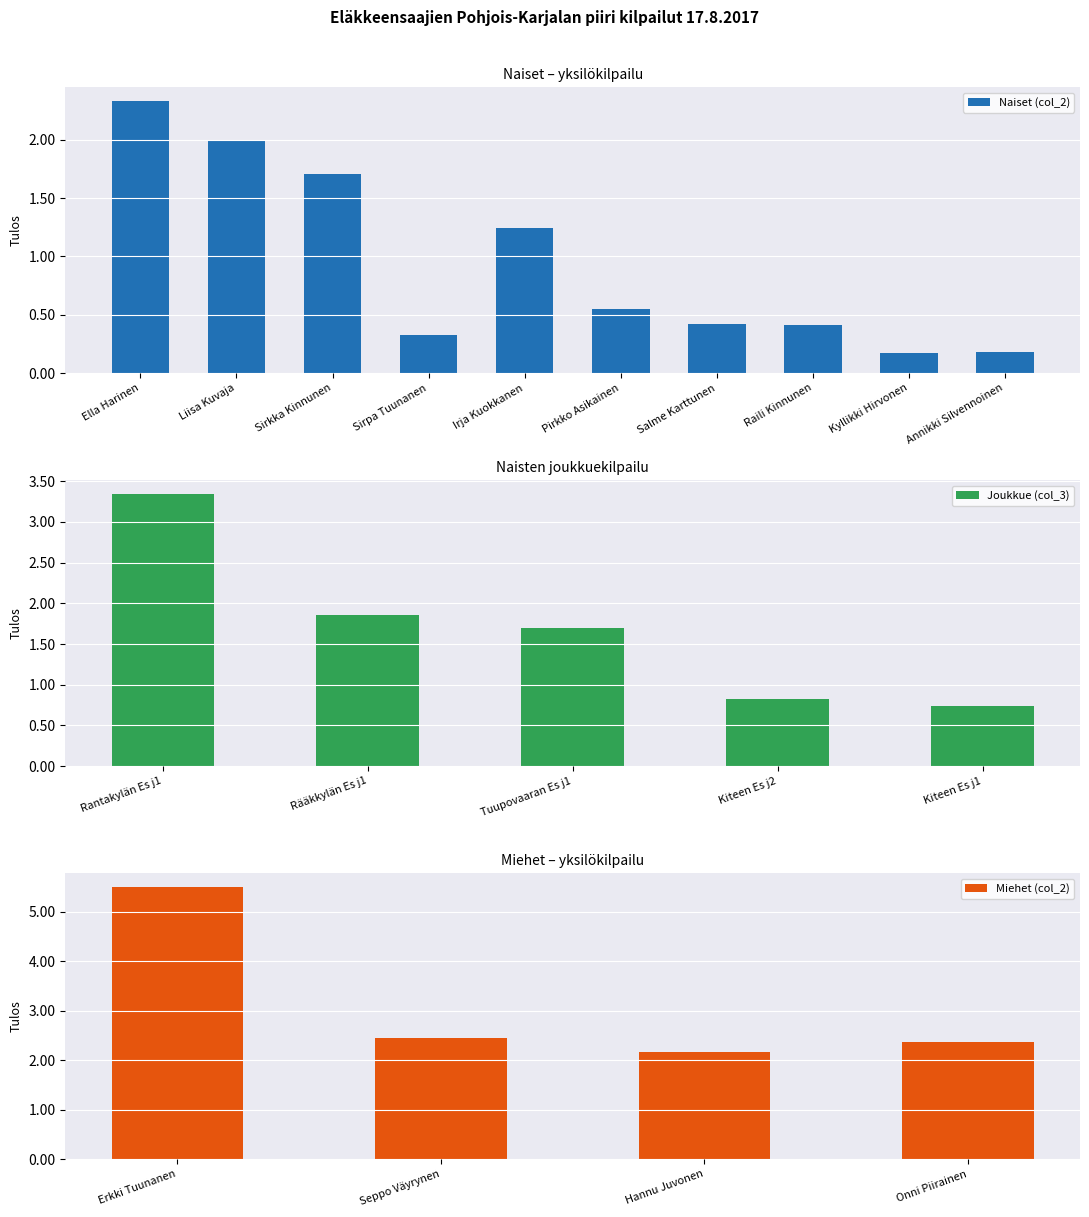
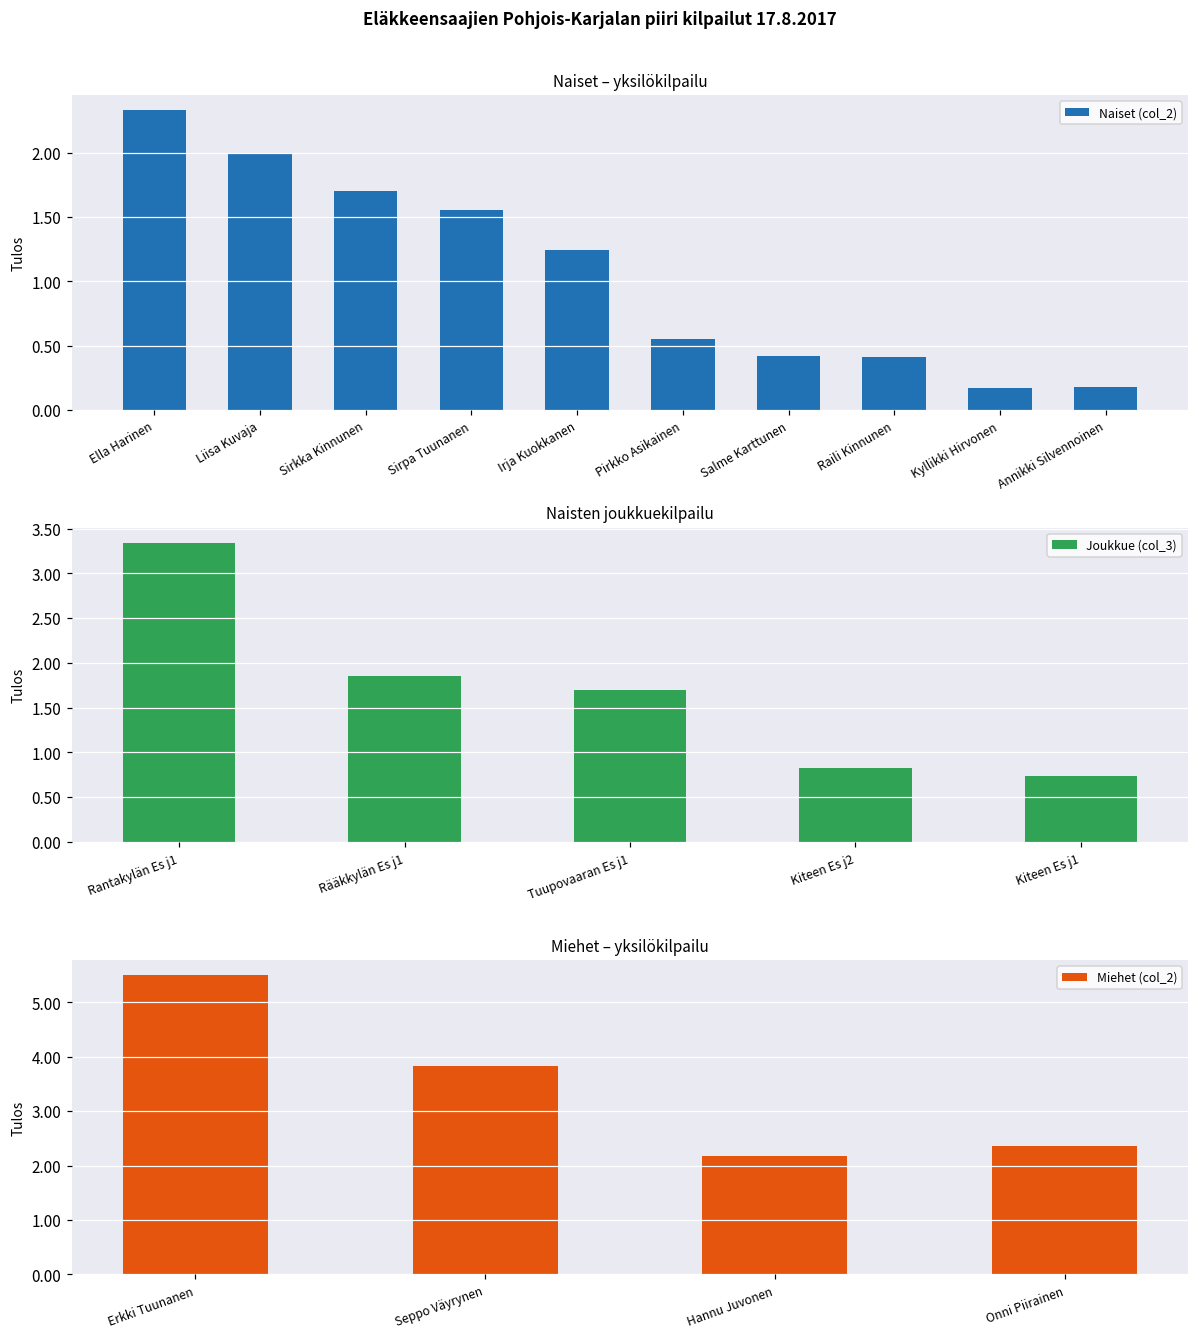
Naiset – yksilökilpailu, Sirpa Tuunanen: 0.33 -> 1.56
Miehet – yksilökilpailu, Seppo Väyrynen: 2.4 -> 3.8
